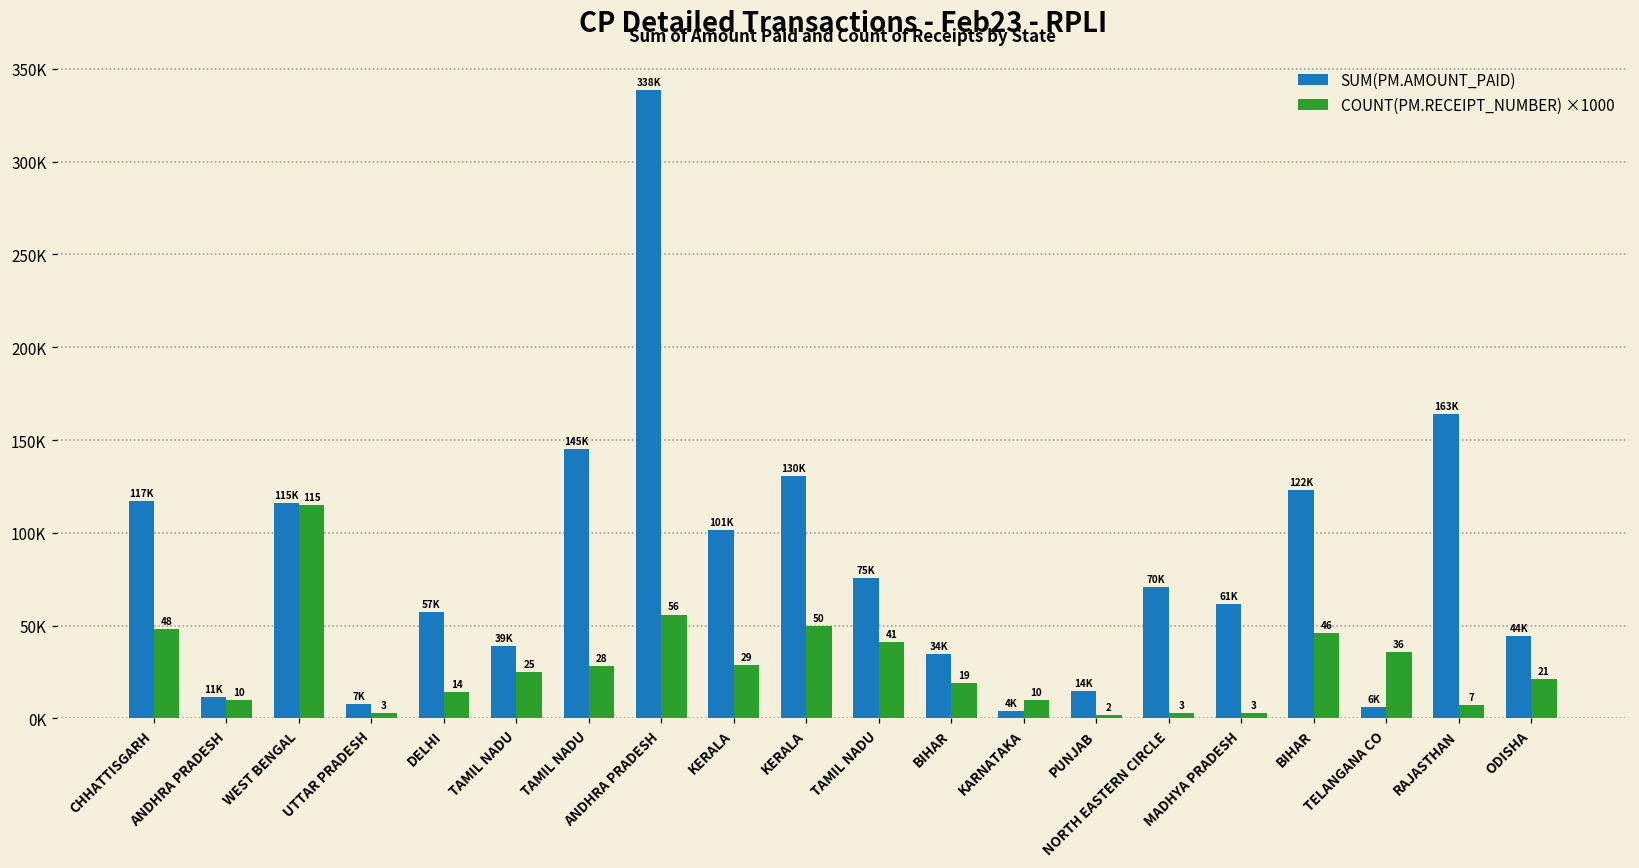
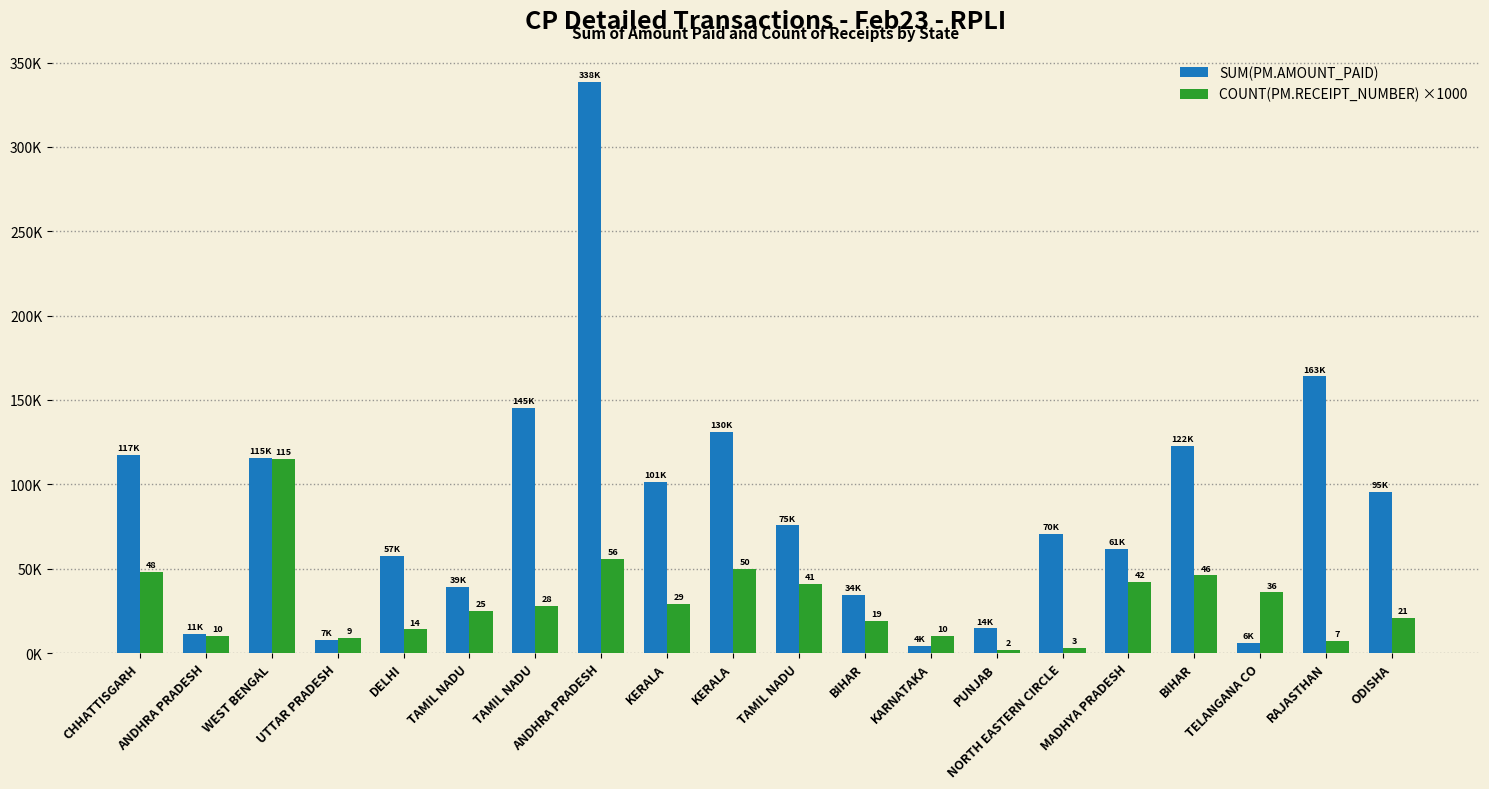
COUNT(PM.RECEIPT_NUMBER) ×1000, UTTAR PRADESH: 3 -> 9
COUNT(PM.RECEIPT_NUMBER) ×1000, MADHYA PRADESH: 3 -> 42
SUM(PM.AMOUNT_PAID), ODISHA: 44K -> 95K
